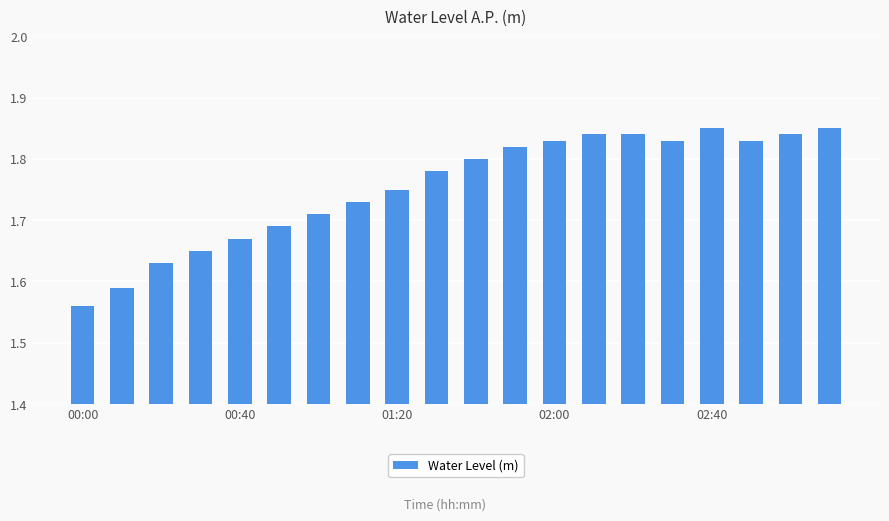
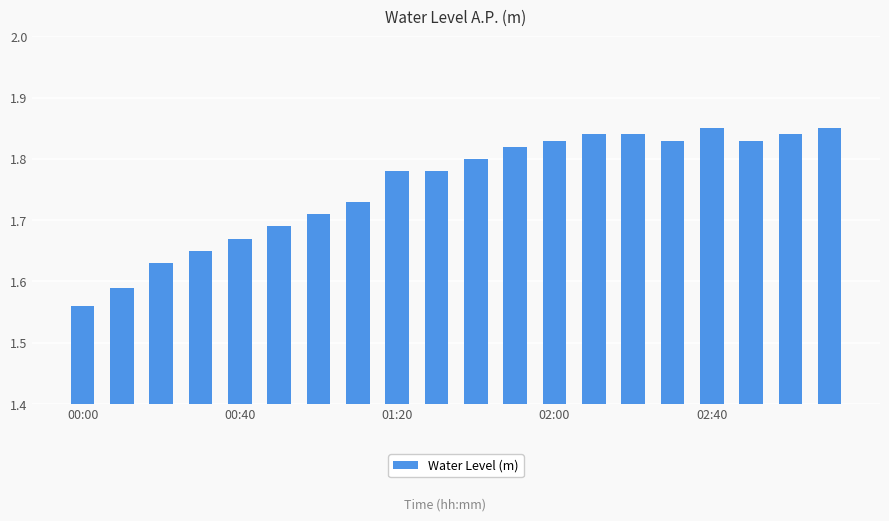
01:20: 1.75 -> 1.78
